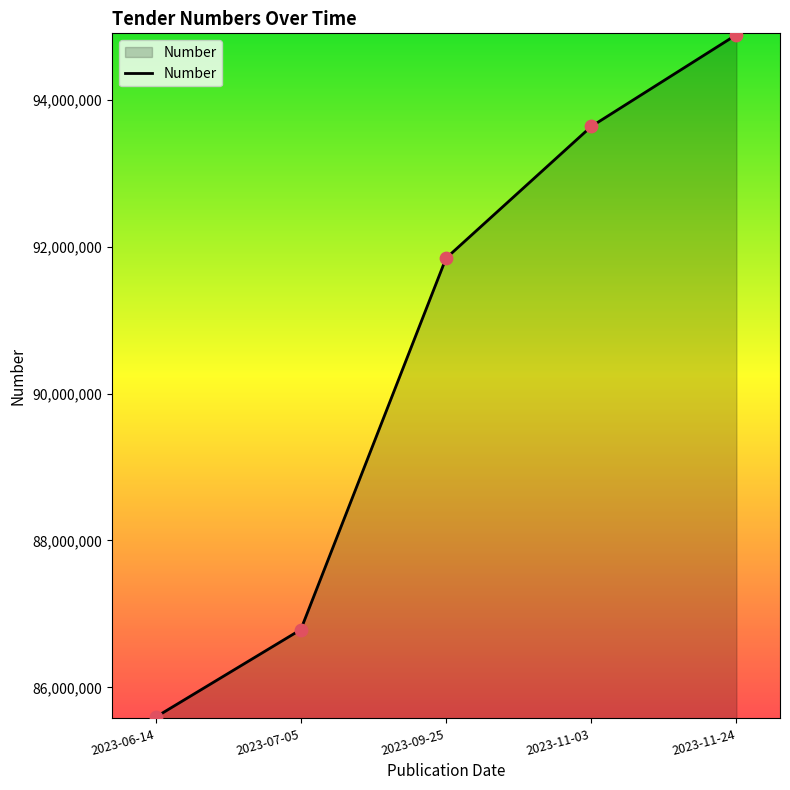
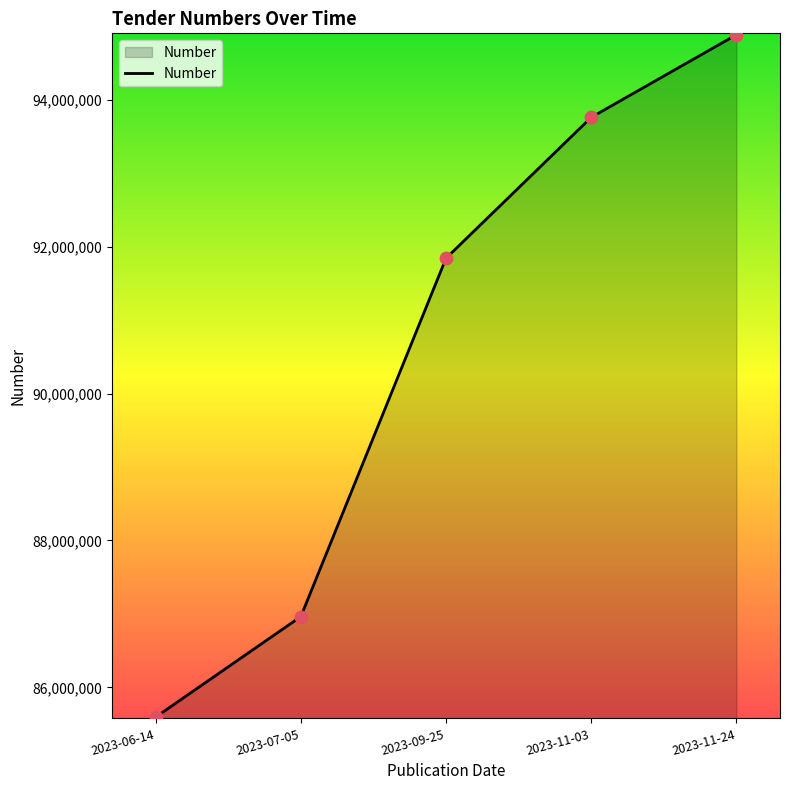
2023-07-05: 86,800,000 -> 87,000,000
2023-11-03: 93,600,000 -> 93,800,000
